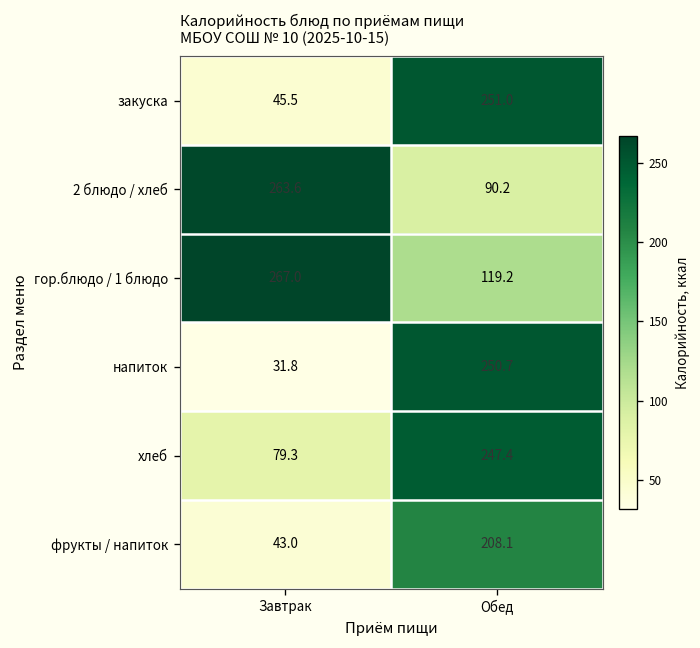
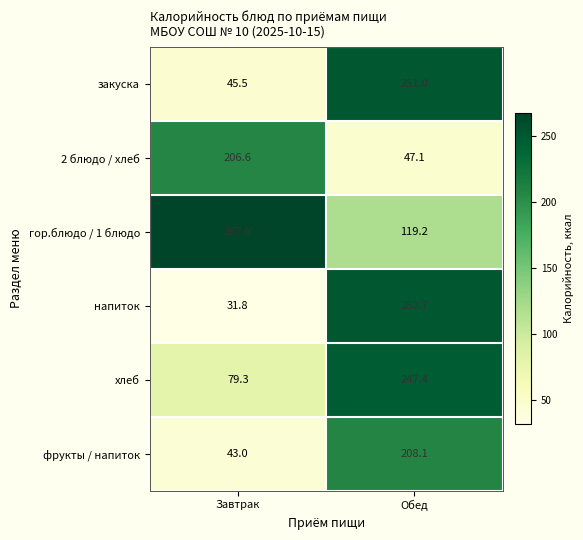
2 блюдо / хлеб, Завтрак: 263.6 -> 206.6
2 блюдо / хлеб, Обед: 90.2 -> 47.1
